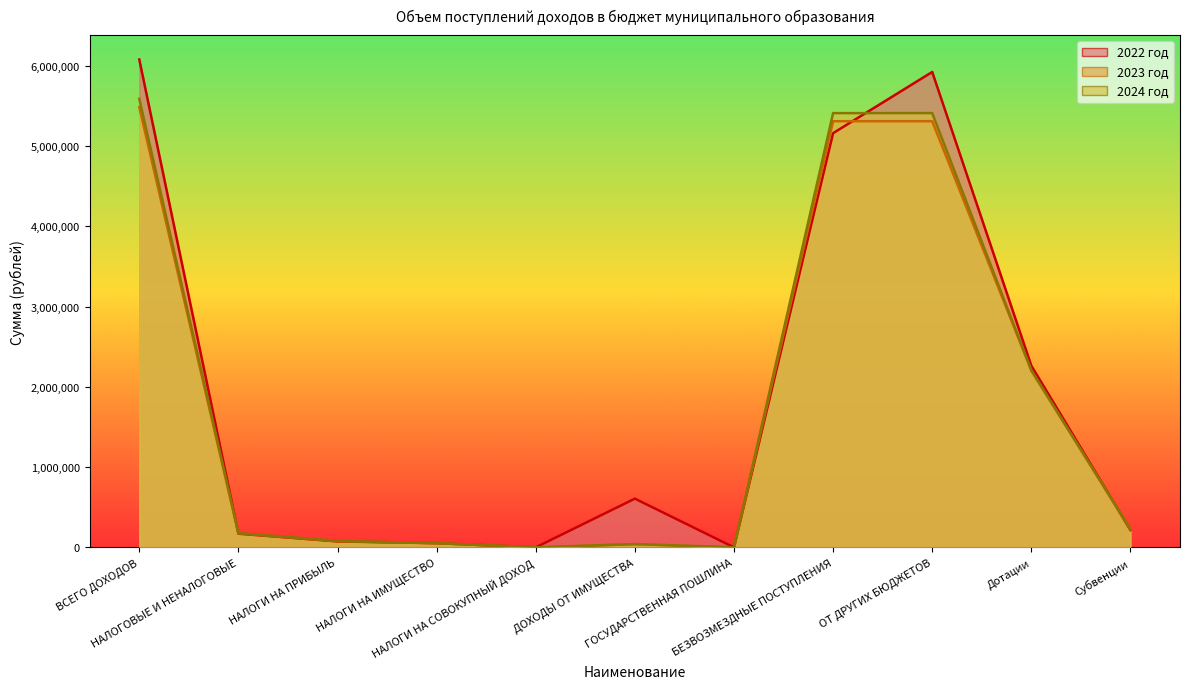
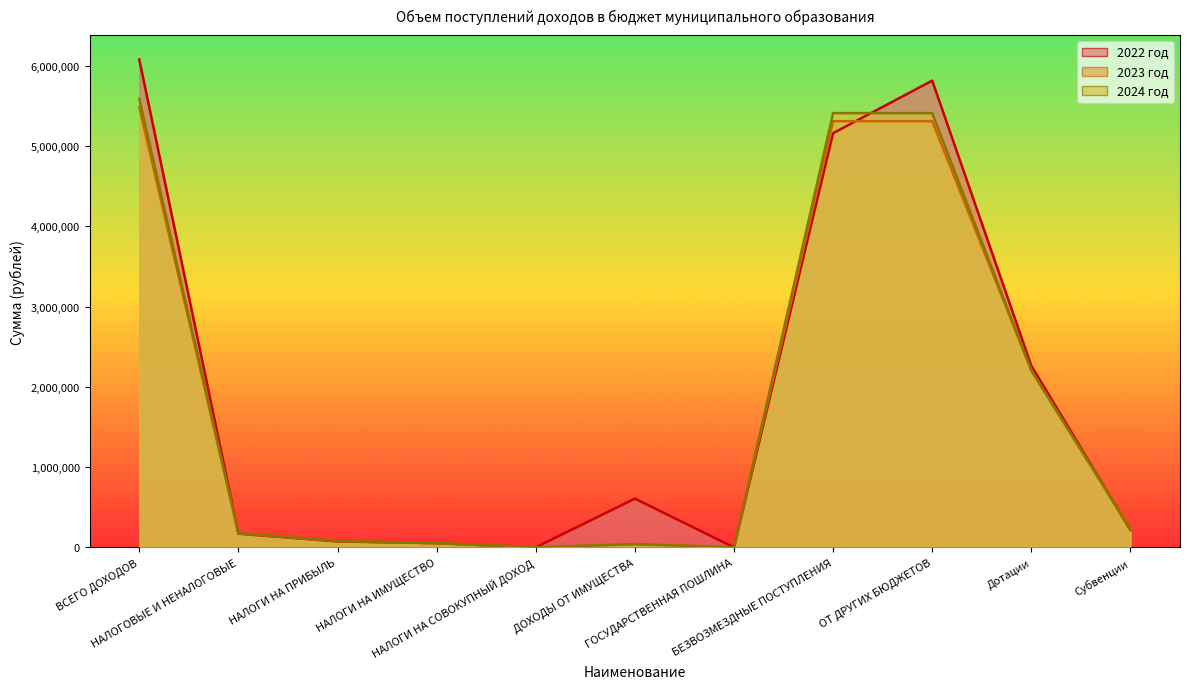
2022 год, ОТ ДРУГИХ БЮДЖЕТОВ: 5,900,000 -> 5,800,000
